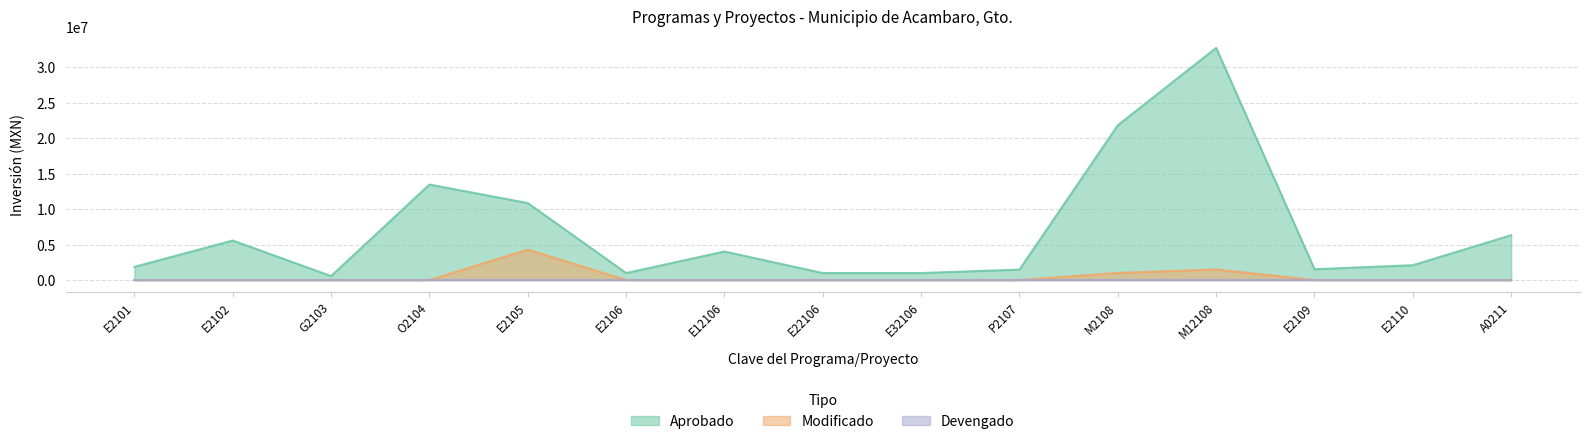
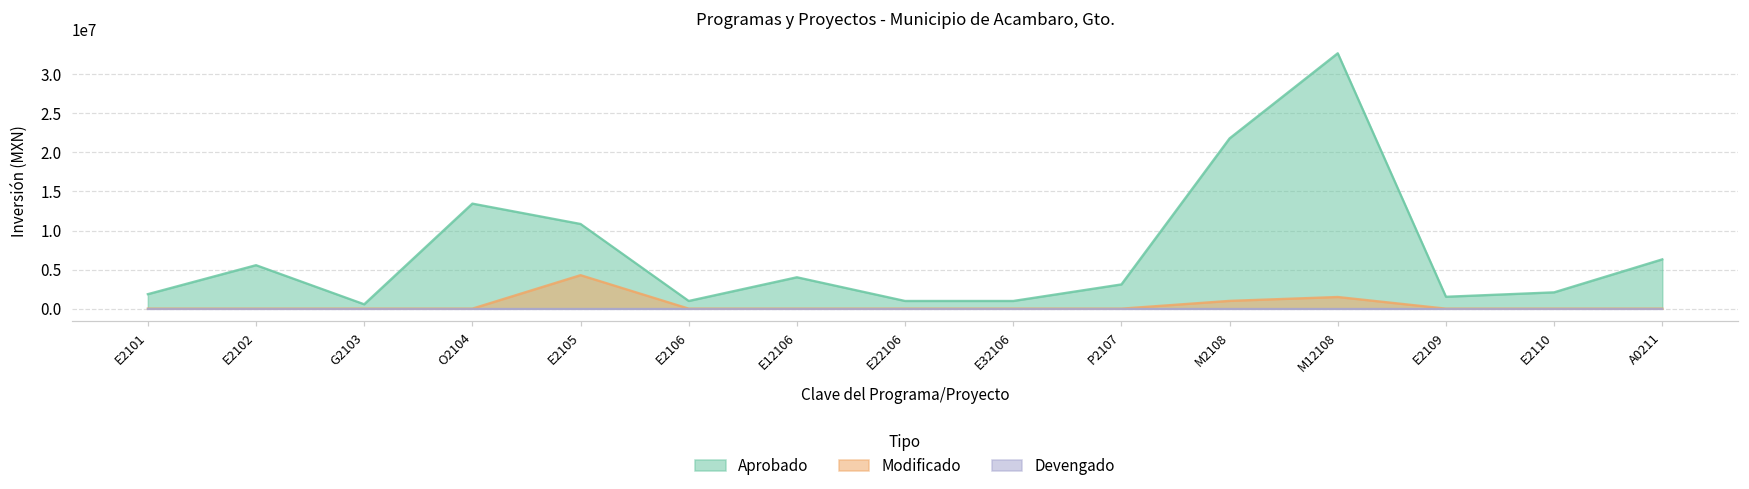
Aprobado, P2107: 1000000 -> 3000000
